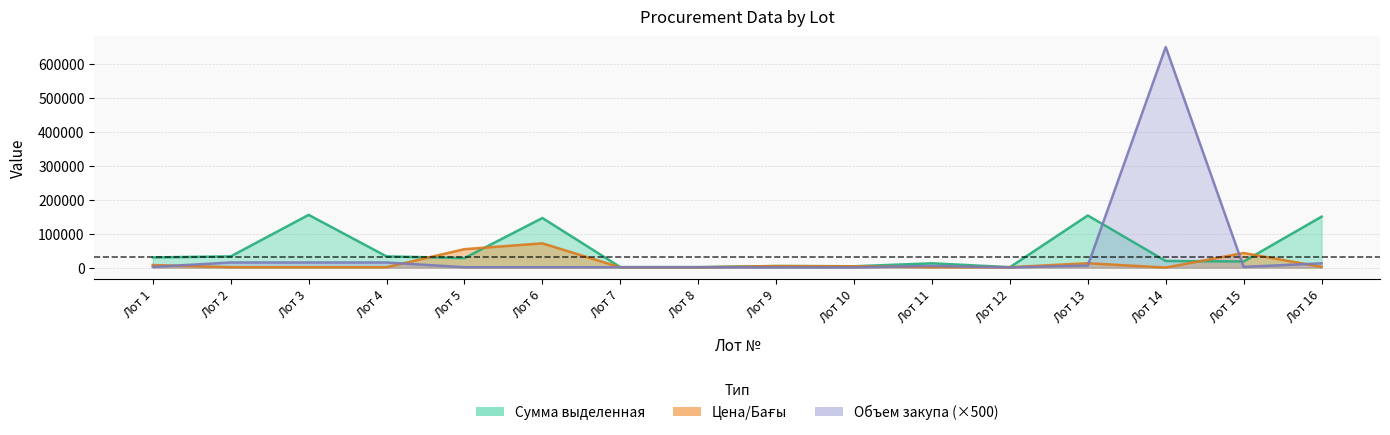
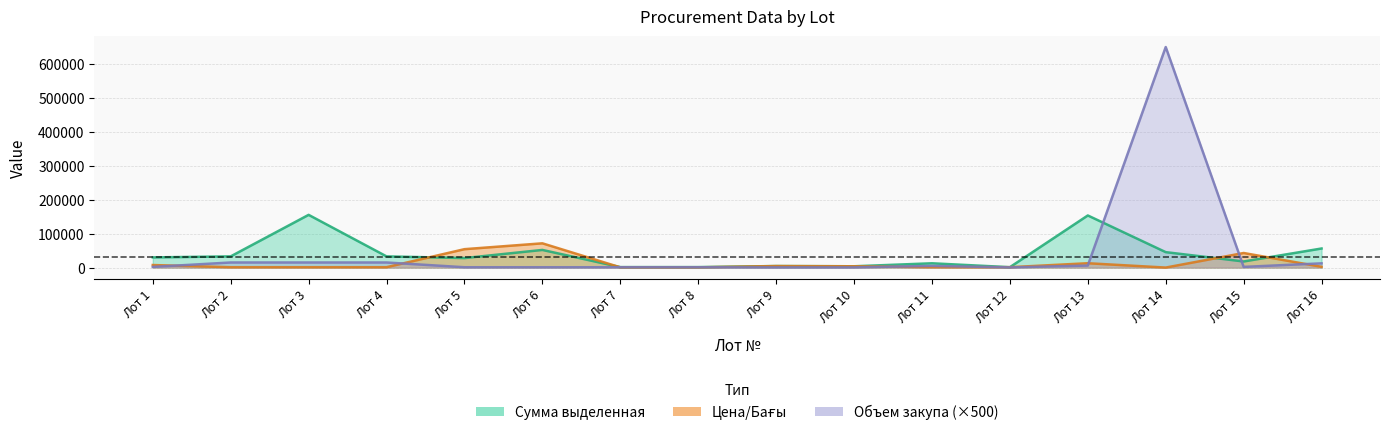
Сумма выделенная, Лот 6: 150000 -> 50000
Сумма выделенная, Лот 14: 20000 -> 50000
Сумма выделенная, Лот 16: 150000 -> 60000
